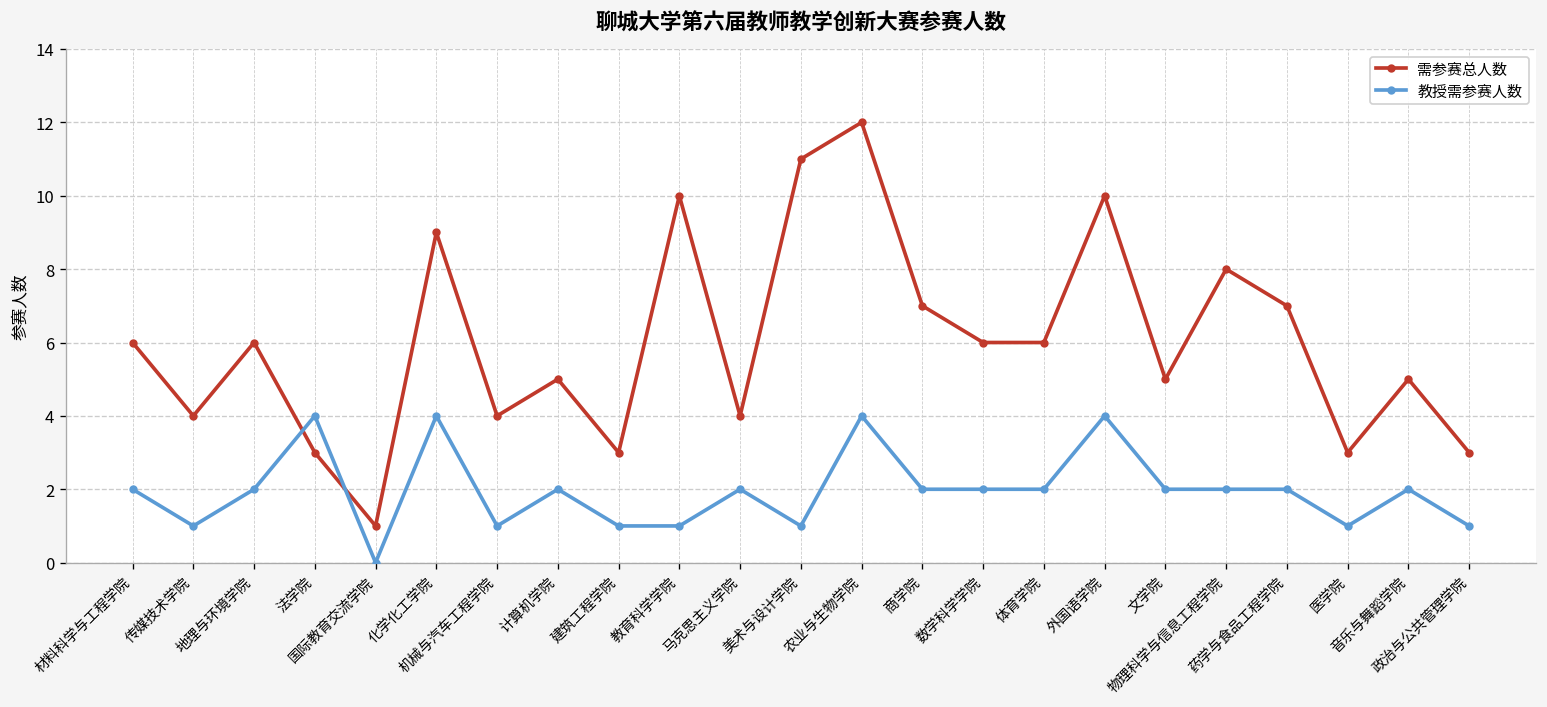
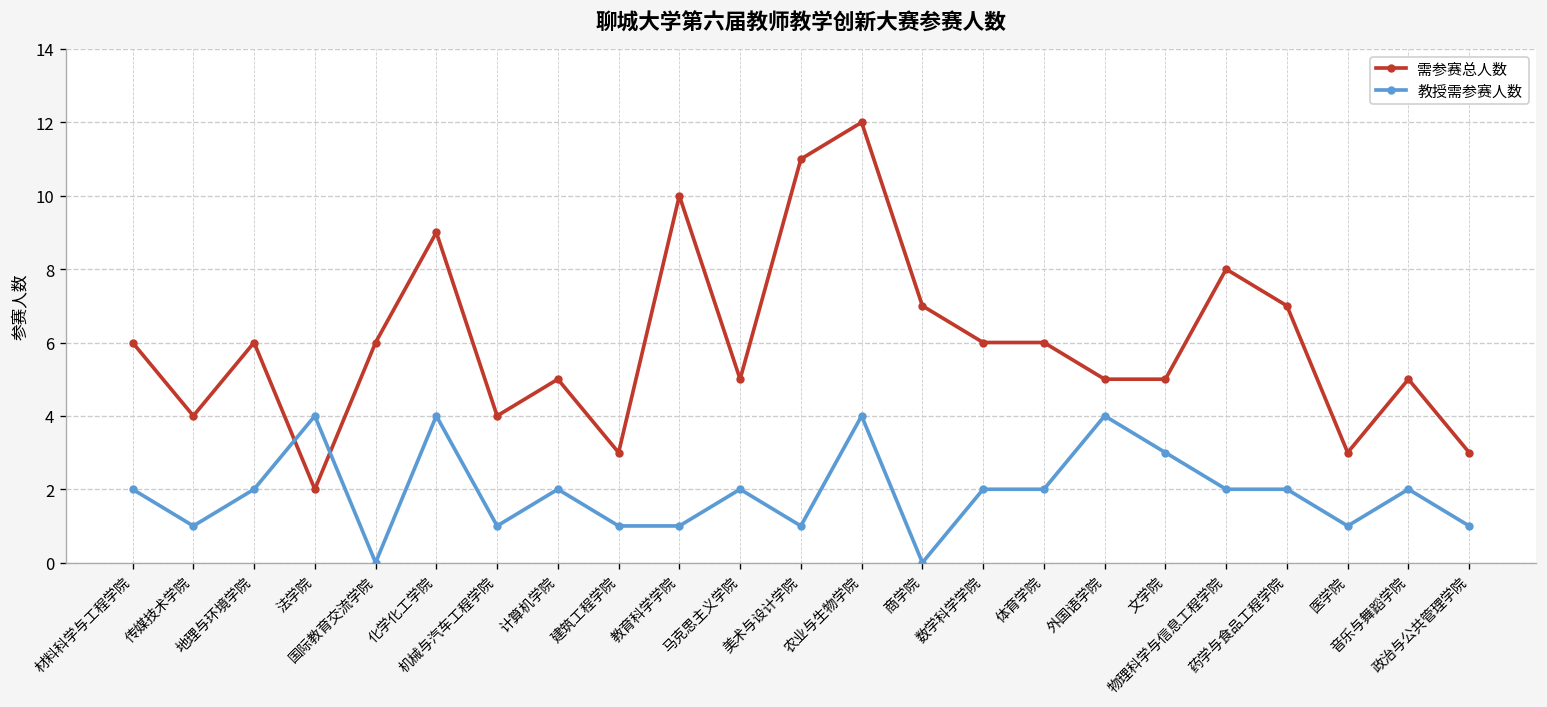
需参赛总人数, 法学院: 3 -> 2
需参赛总人数, 国际教育交流学院: 1 -> 6
需参赛总人数, 马克思主义学院: 4 -> 5
教授需参赛人数, 商学院: 2 -> 0
需参赛总人数, 外国语学院: 10 -> 5
教授需参赛人数, 文学院: 2 -> 3
